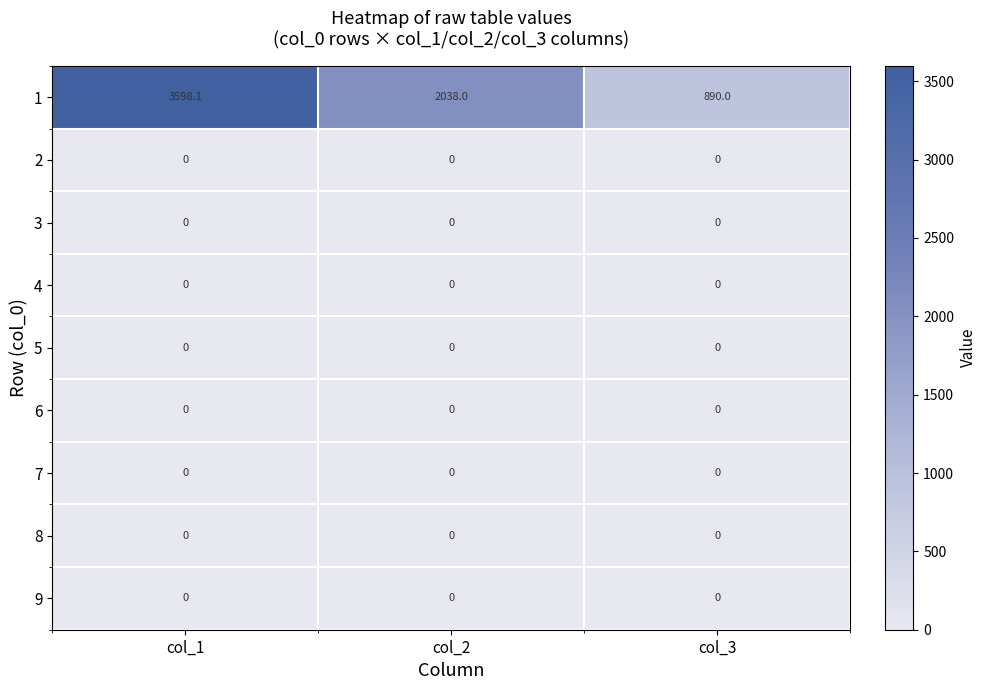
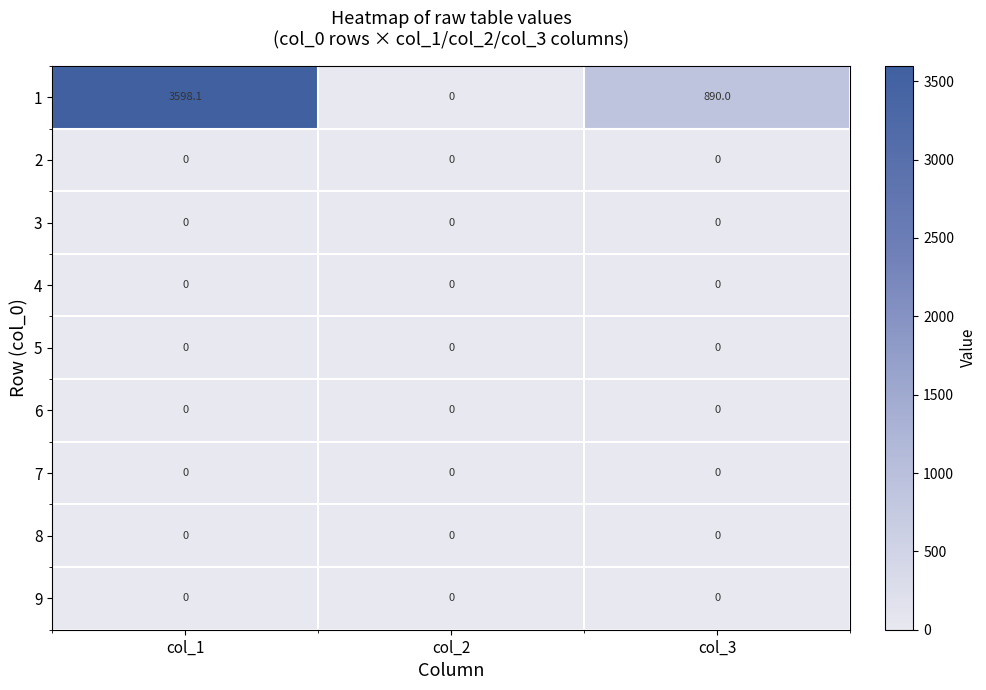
1, col_2: 2038.0 -> 0
